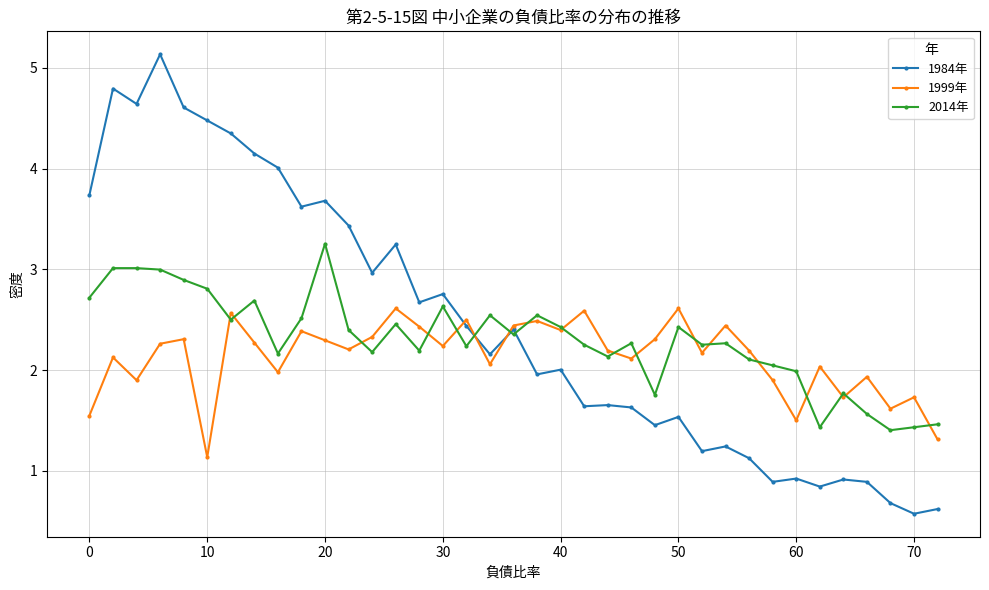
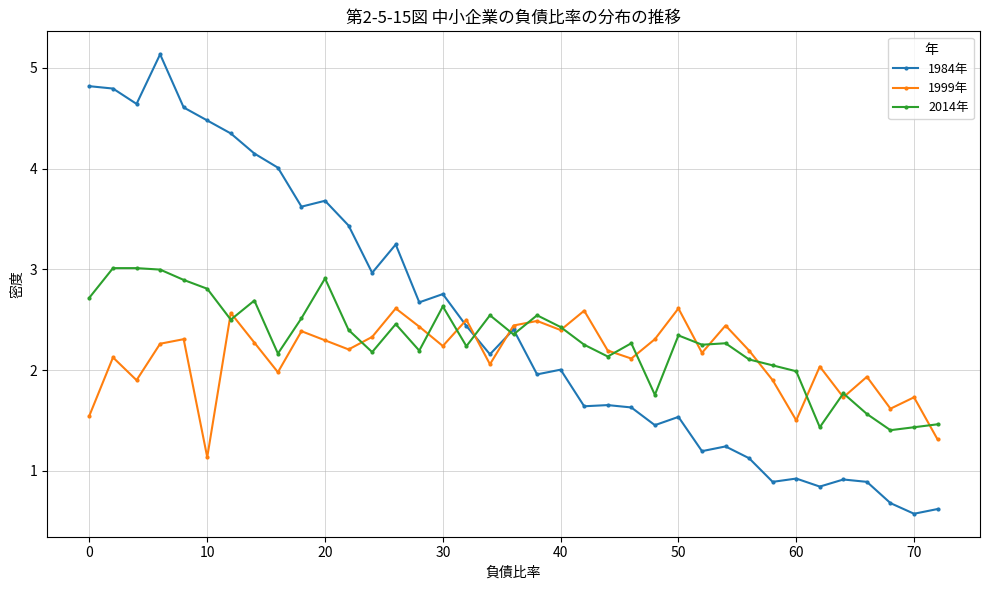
1984年, 0: 3.74 -> 4.82
2014年, 20: 3.25 -> 2.91
2014年, 50: 2.43 -> 2.34
